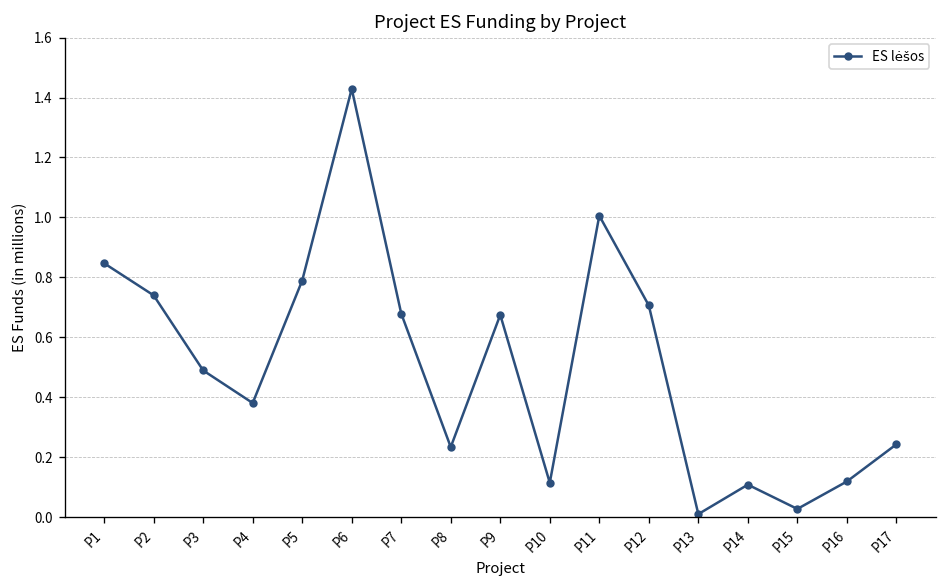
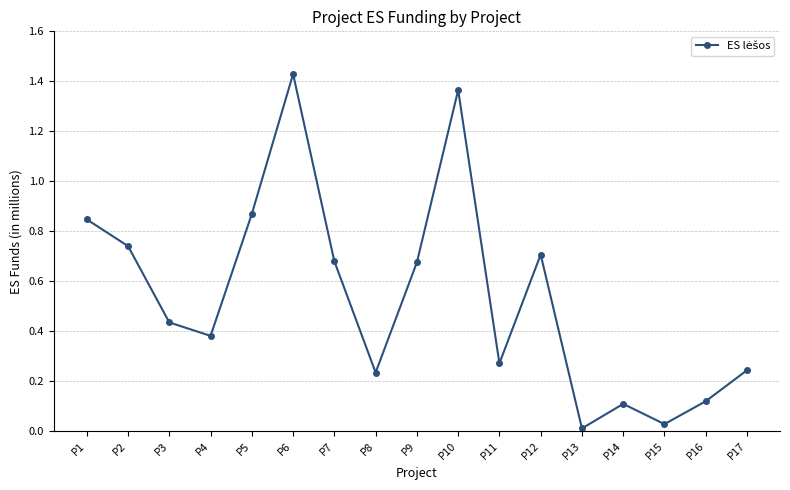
P3: 0.49 -> 0.43
P5: 0.79 -> 0.87
P10: 0.11 -> 1.36
P11: 1.01 -> 0.27
